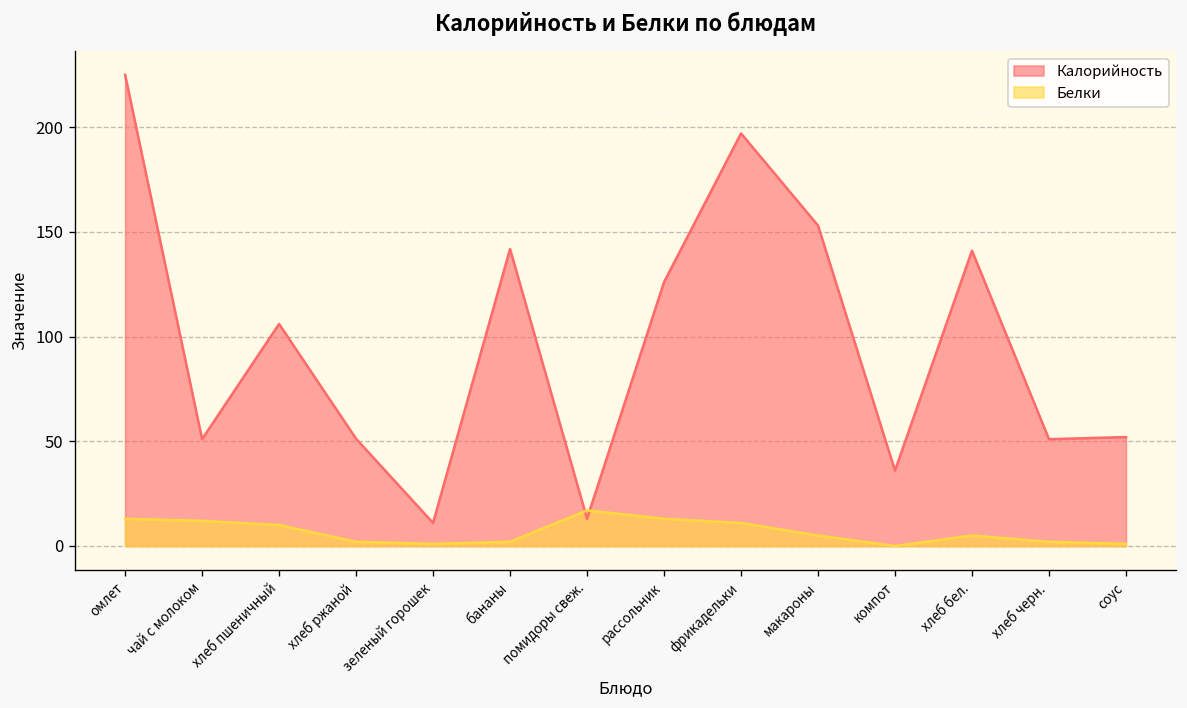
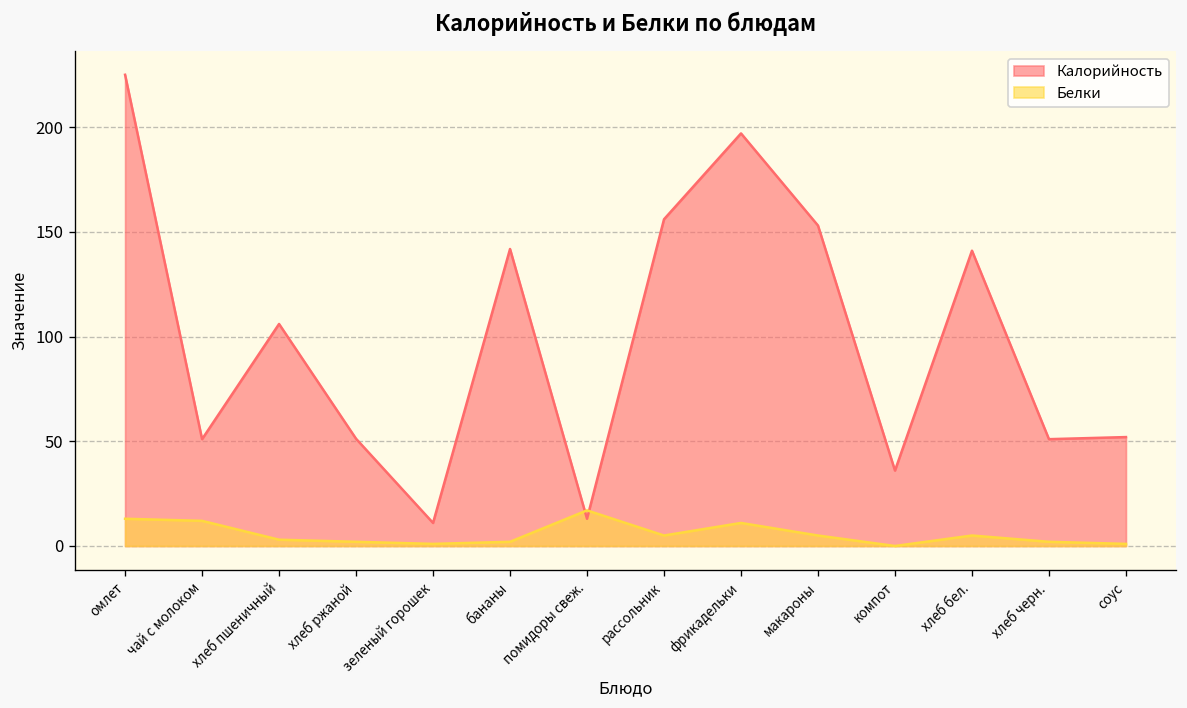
Белки, хлеб пшеничный: 10 -> 3
Калорийность, рассольник: 126 -> 156
Белки, рассольник: 13 -> 5
